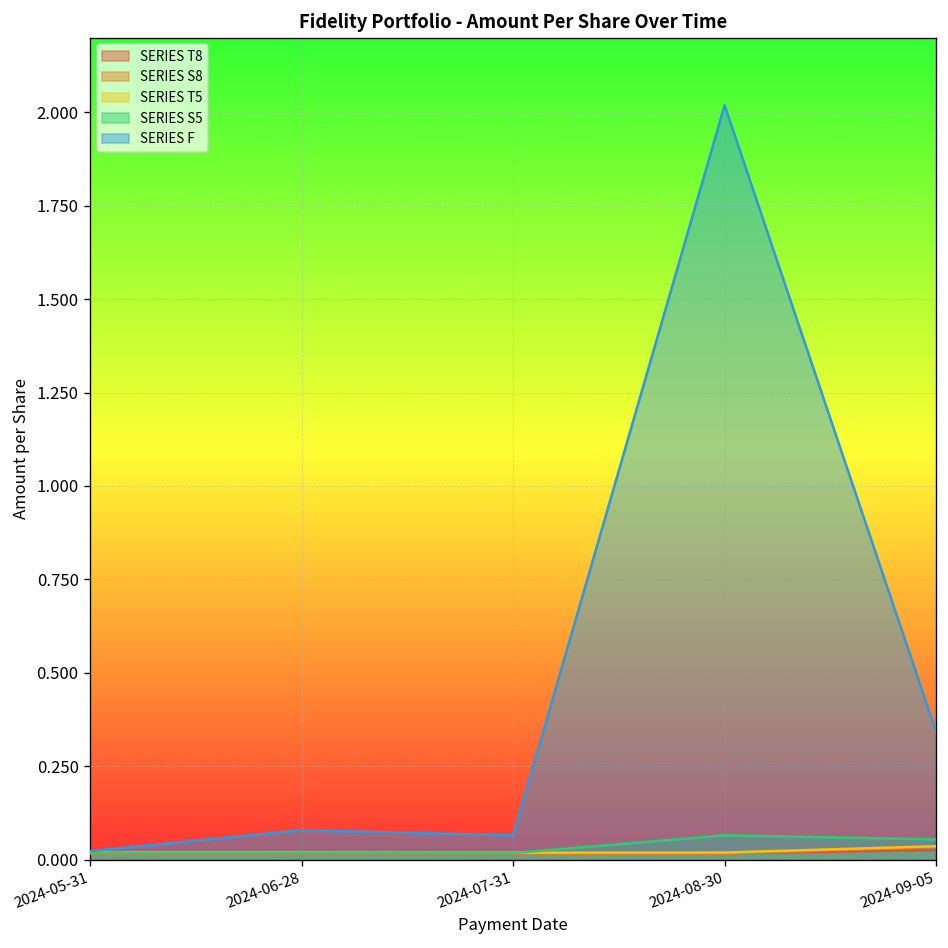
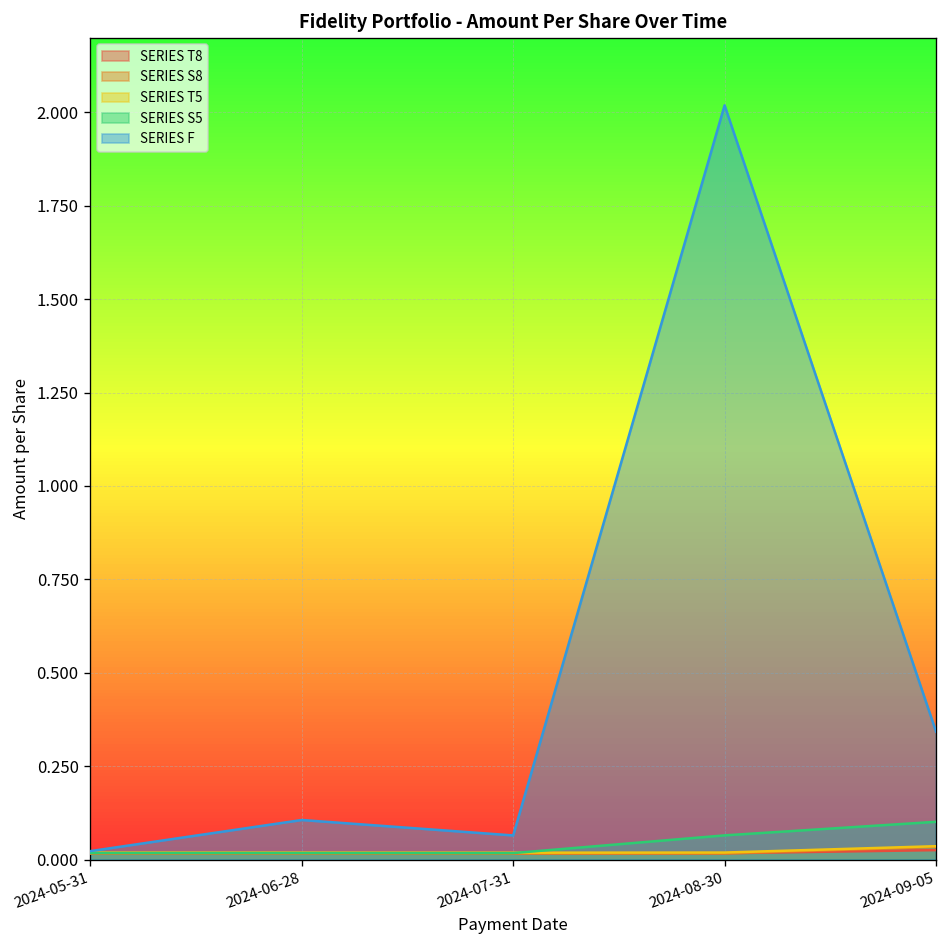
SERIES F, 2024-06-28: 0.08 -> 0.11
SERIES S5, 2024-09-05: 0.05 -> 0.10
